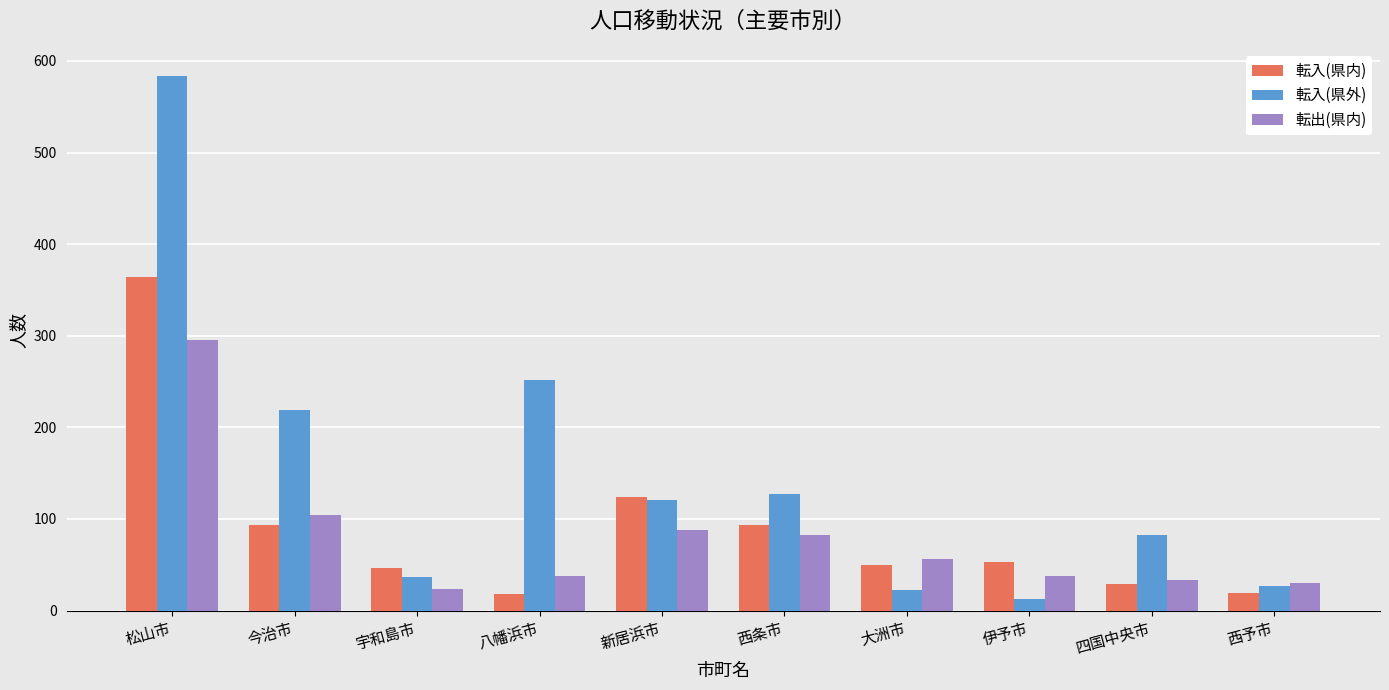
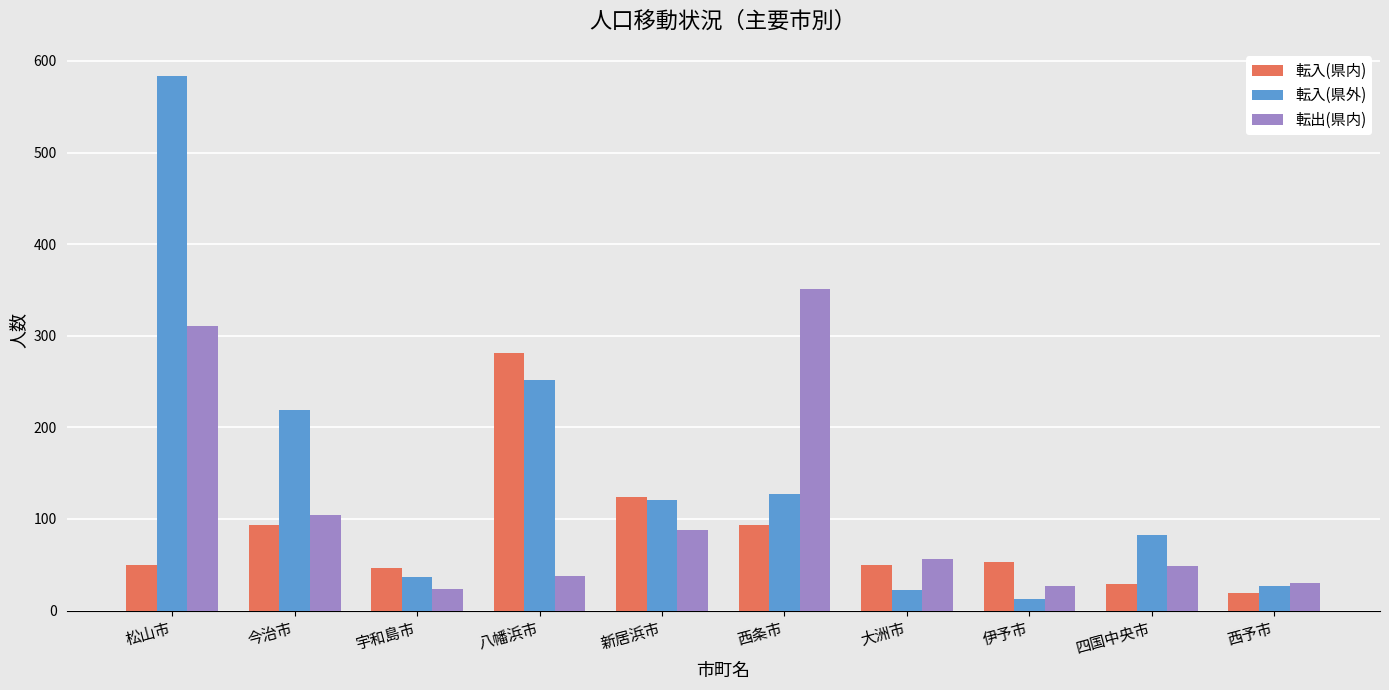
転入(県内), 松山市: 360 -> 50
転出(県内), 松山市: 300 -> 310
転入(県内), 八幡浜市: 20 -> 280
転出(県内), 西条市: 80 -> 350
転出(県内), 伊予市: 40 -> 30
転出(県内), 四国中央市: 30 -> 50
